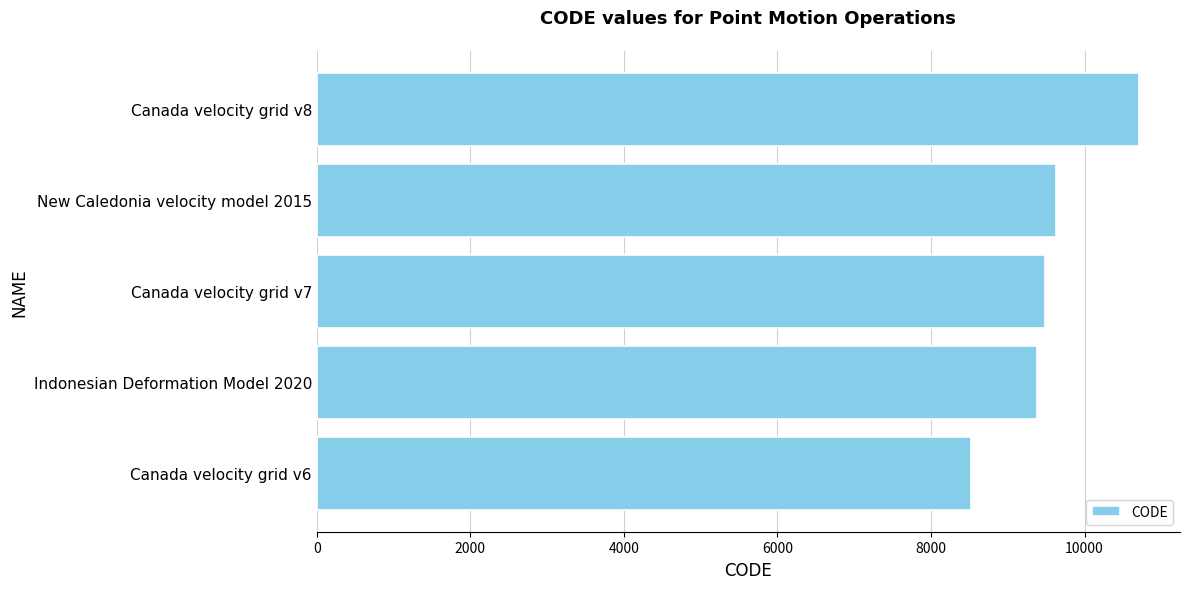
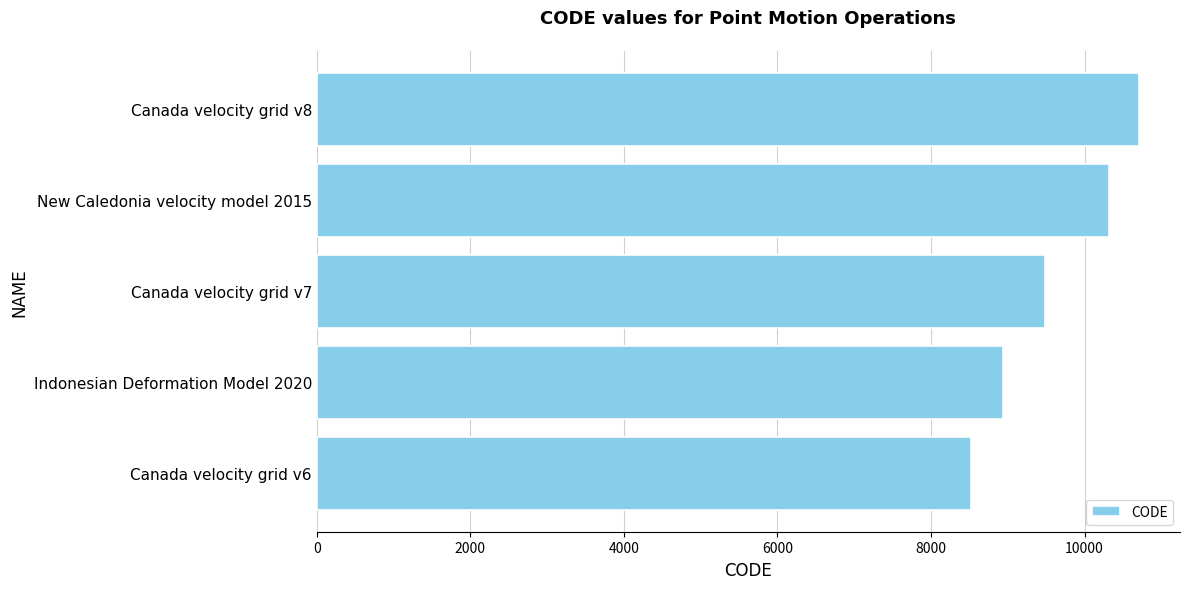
New Caledonia velocity model 2015: 9600 -> 10300
Indonesian Deformation Model 2020: 9400 -> 8900
